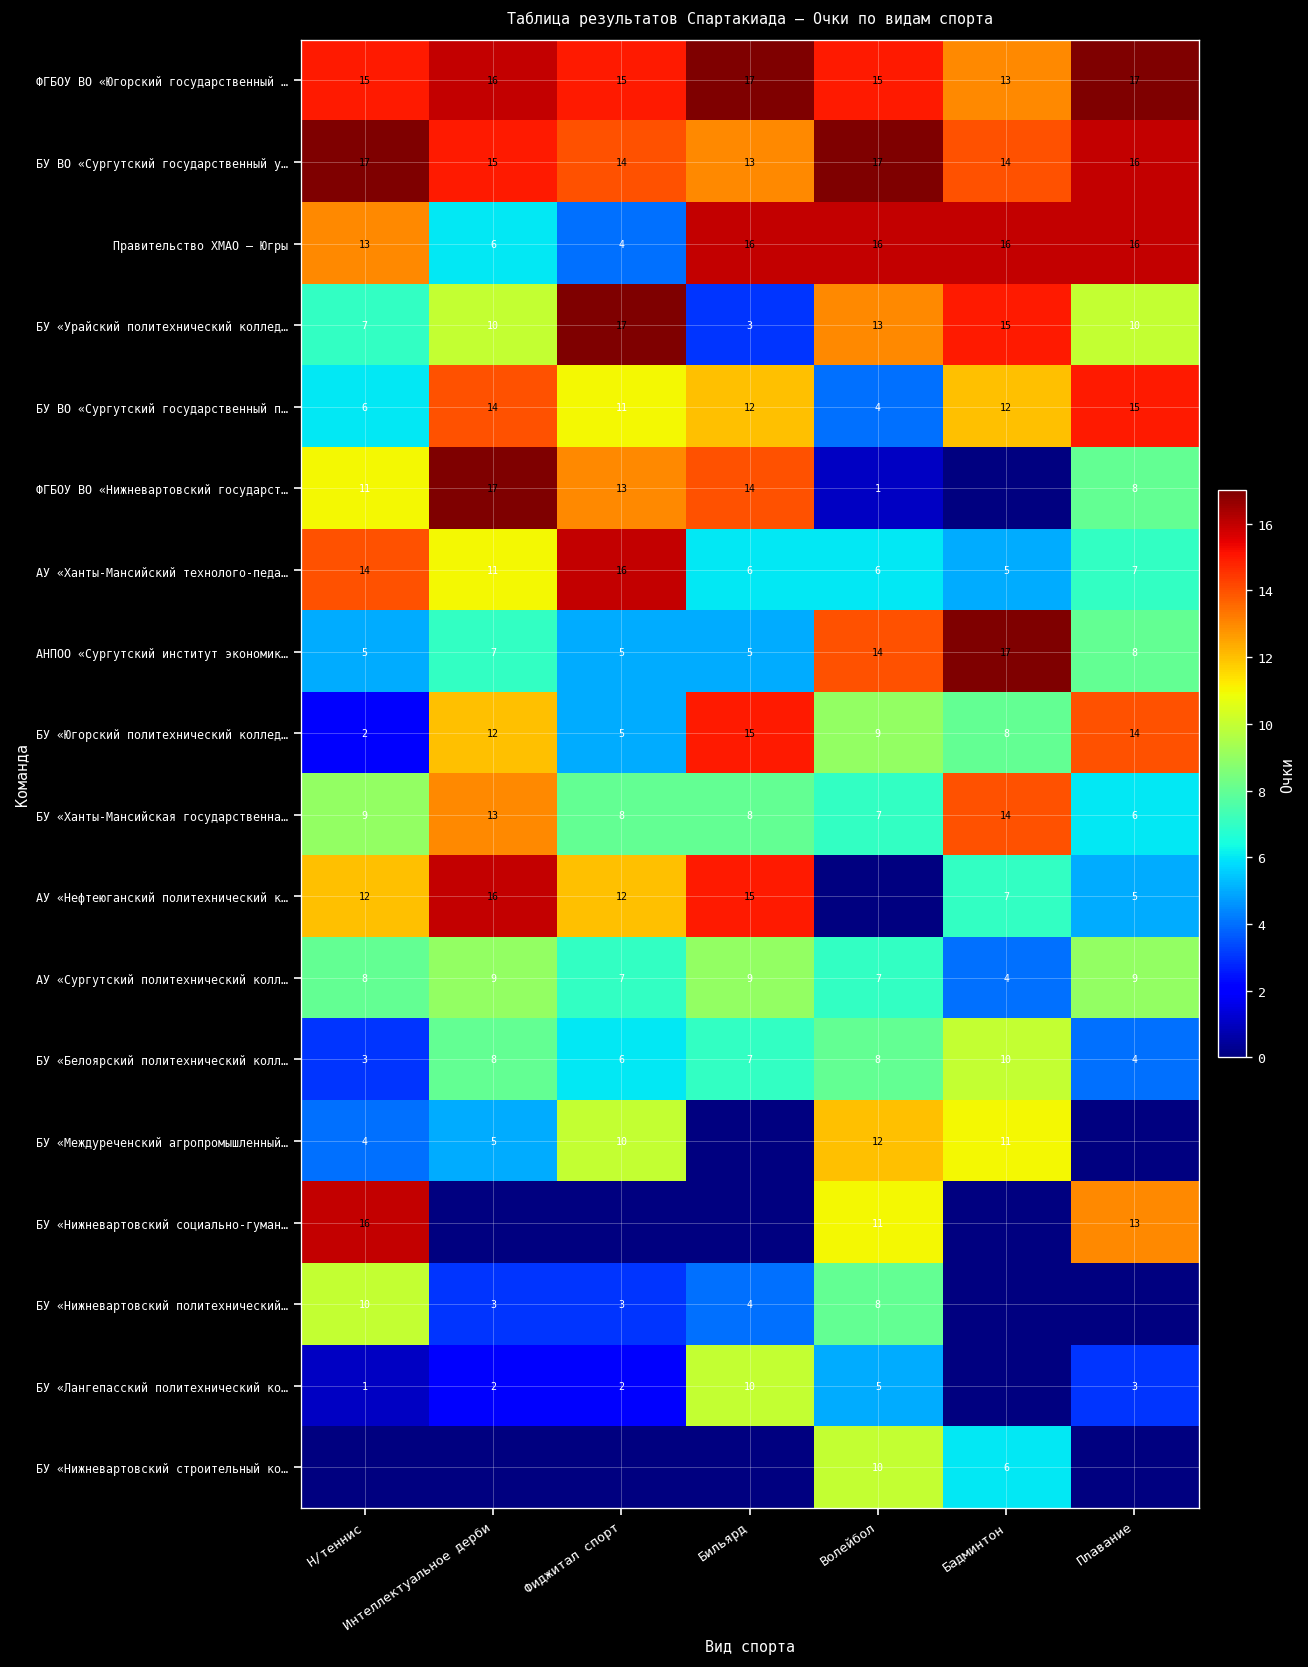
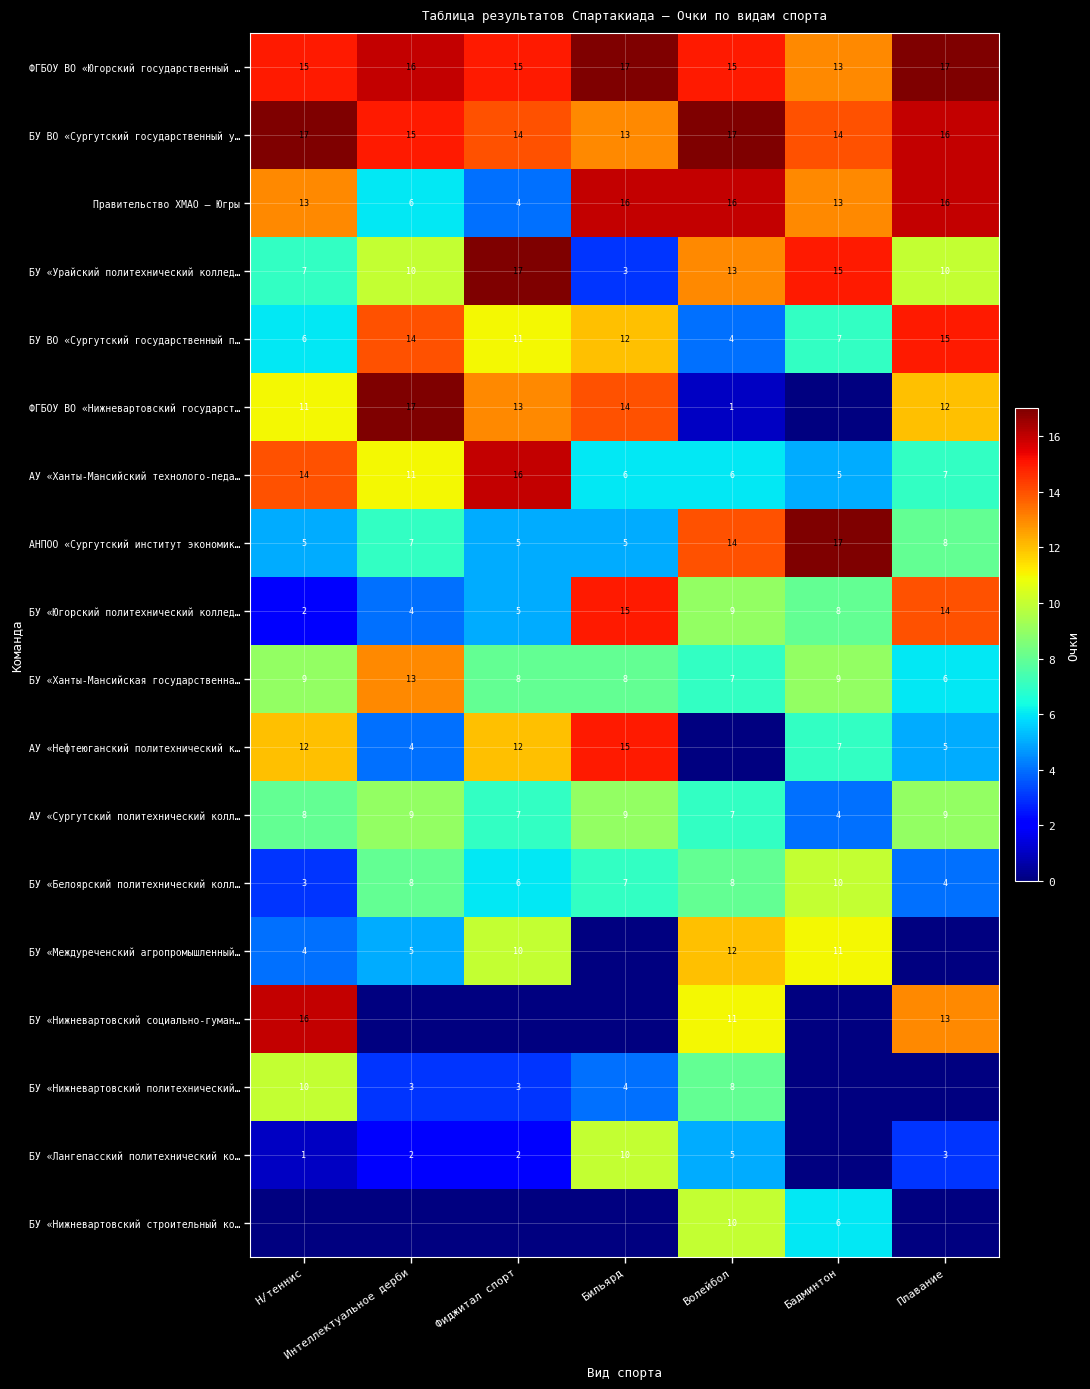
Правительство ХМАО – Югры, Бадминтон: 16 -> 13
БУ ВО «Сургутский государственный п…, Бадминтон: 12 -> 7
ФГБОУ ВО «Нижневартовский государст…, Плавание: 8 -> 12
БУ «Югорский политехнический коллед…, Интеллектуальное дерби: 12 -> 4
БУ «Ханты-Мансийская государственна…, Бадминтон: 14 -> 9
АУ «Нефтеюганский политехнический к…, Интеллектуальное дерби: 16 -> 4
